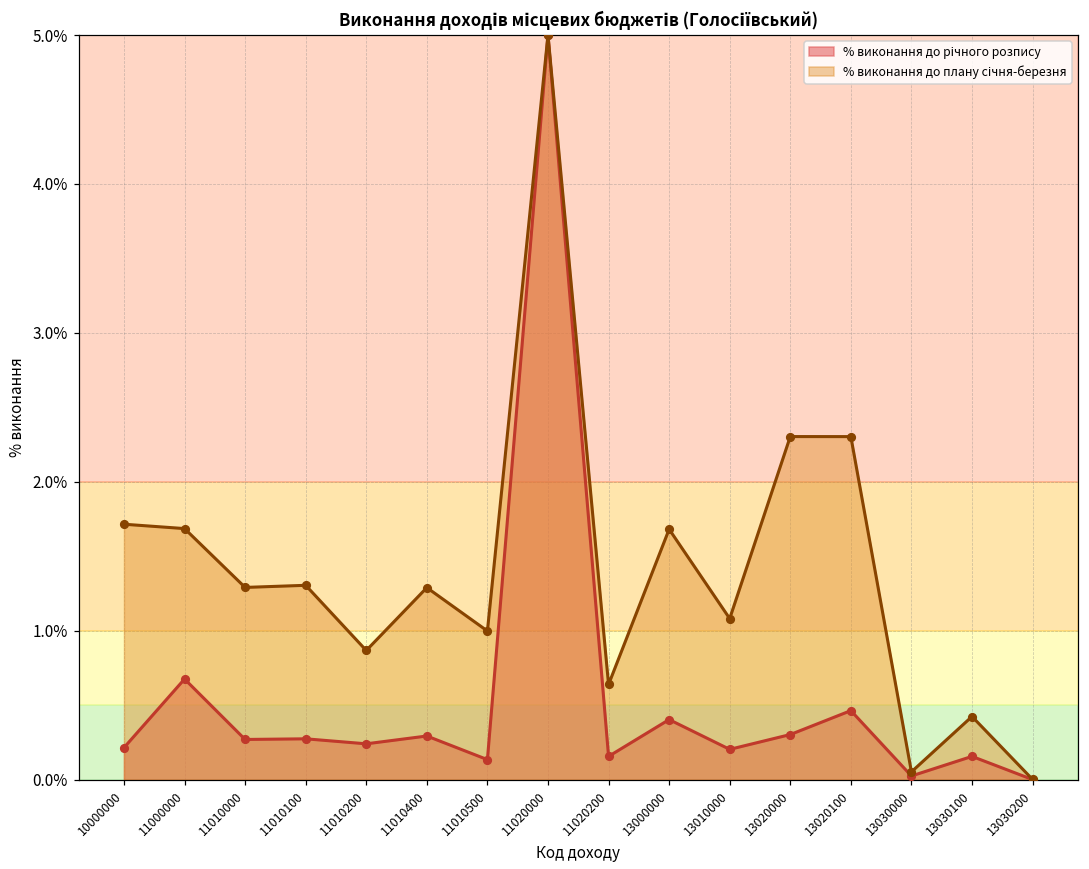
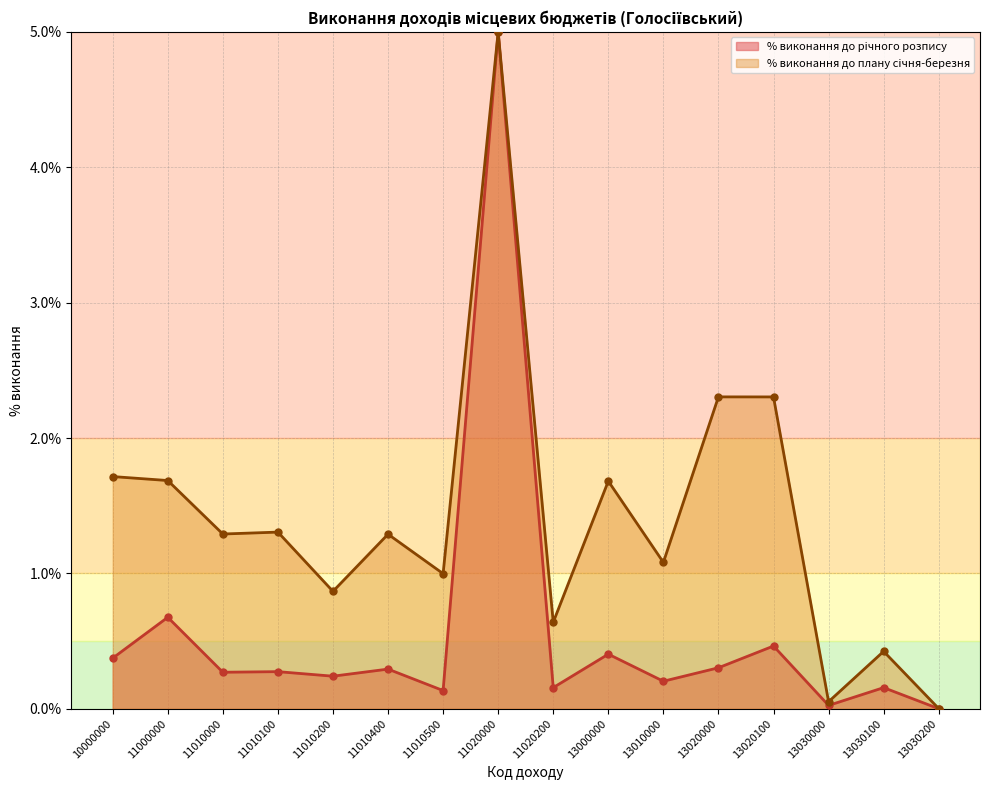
% виконання до річного розпису, 10000000: 0.22% -> 0.37%
